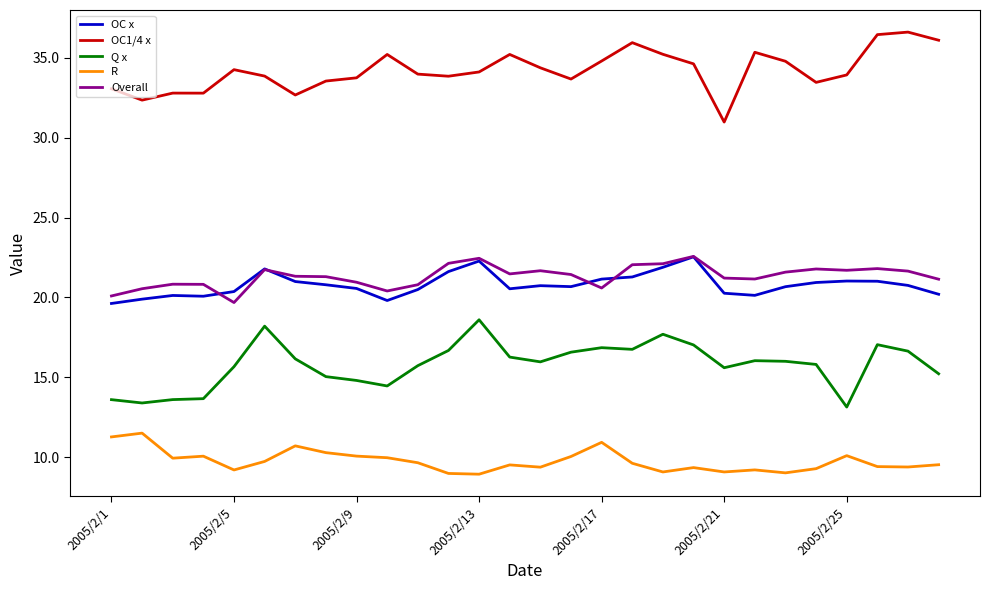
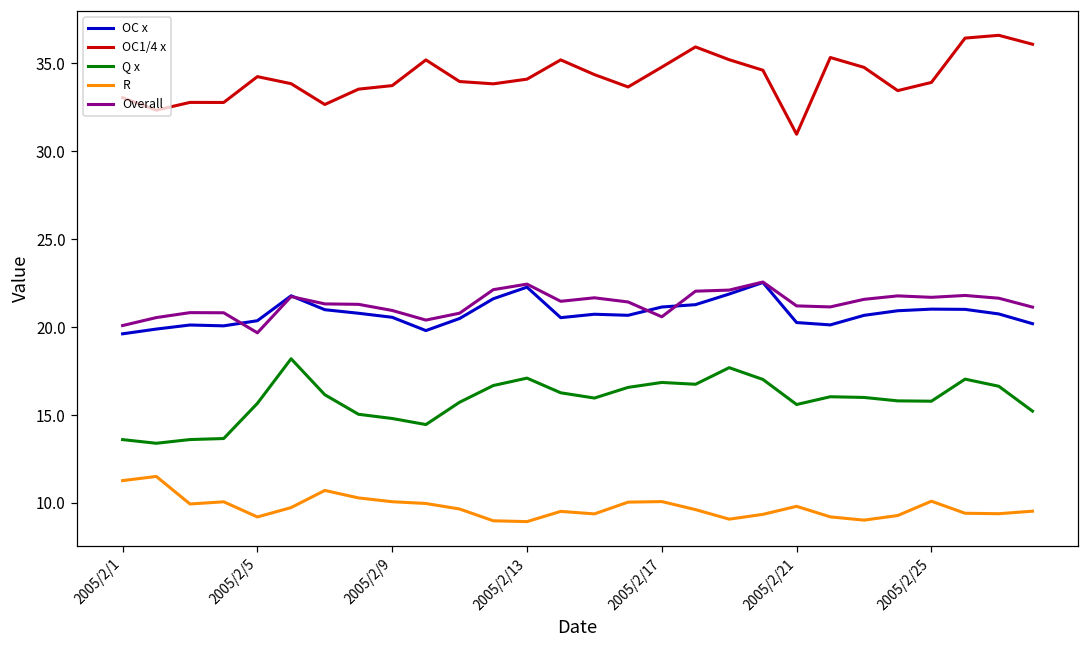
Q x, 2005/2/13: 18.6 -> 17.1
R, 2005/2/17: 10.9 -> 10.1
R, 2005/2/21: 9.1 -> 9.8
Q x, 2005/2/25: 13.1 -> 15.8
